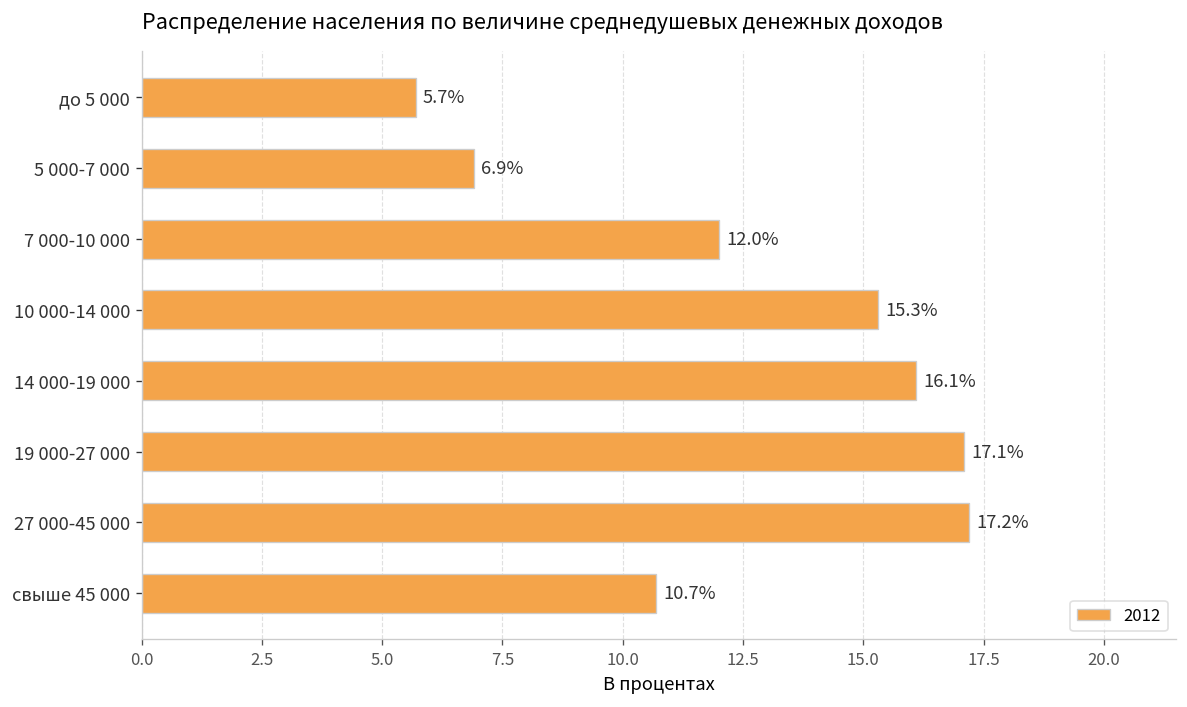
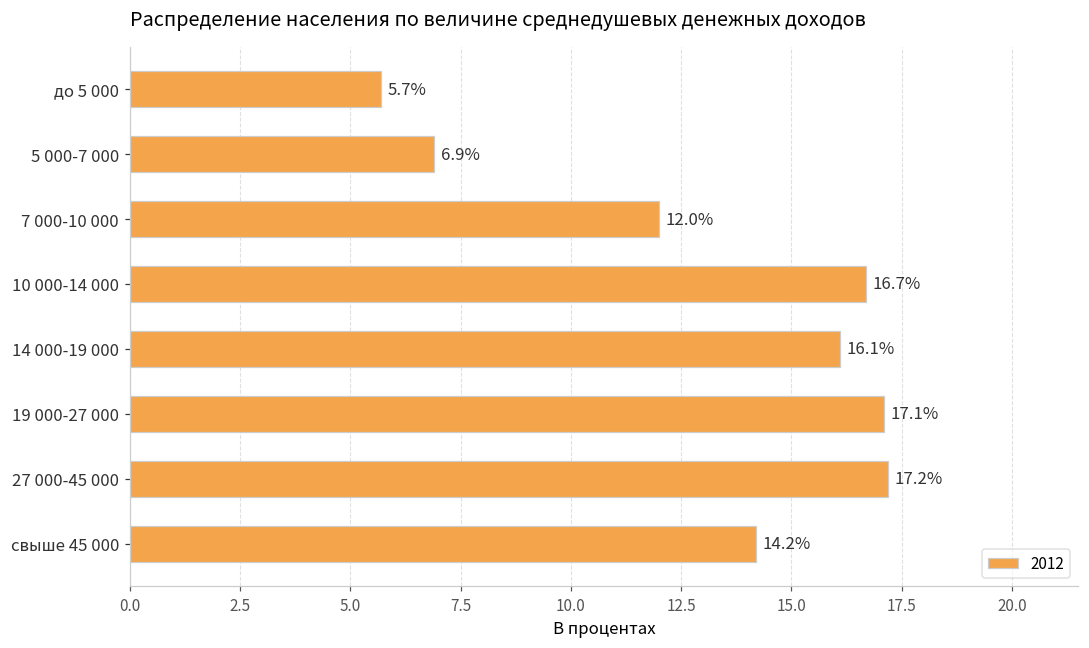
10 000-14 000: 15.3% -> 16.7%
свыше 45 000: 10.7% -> 14.2%
